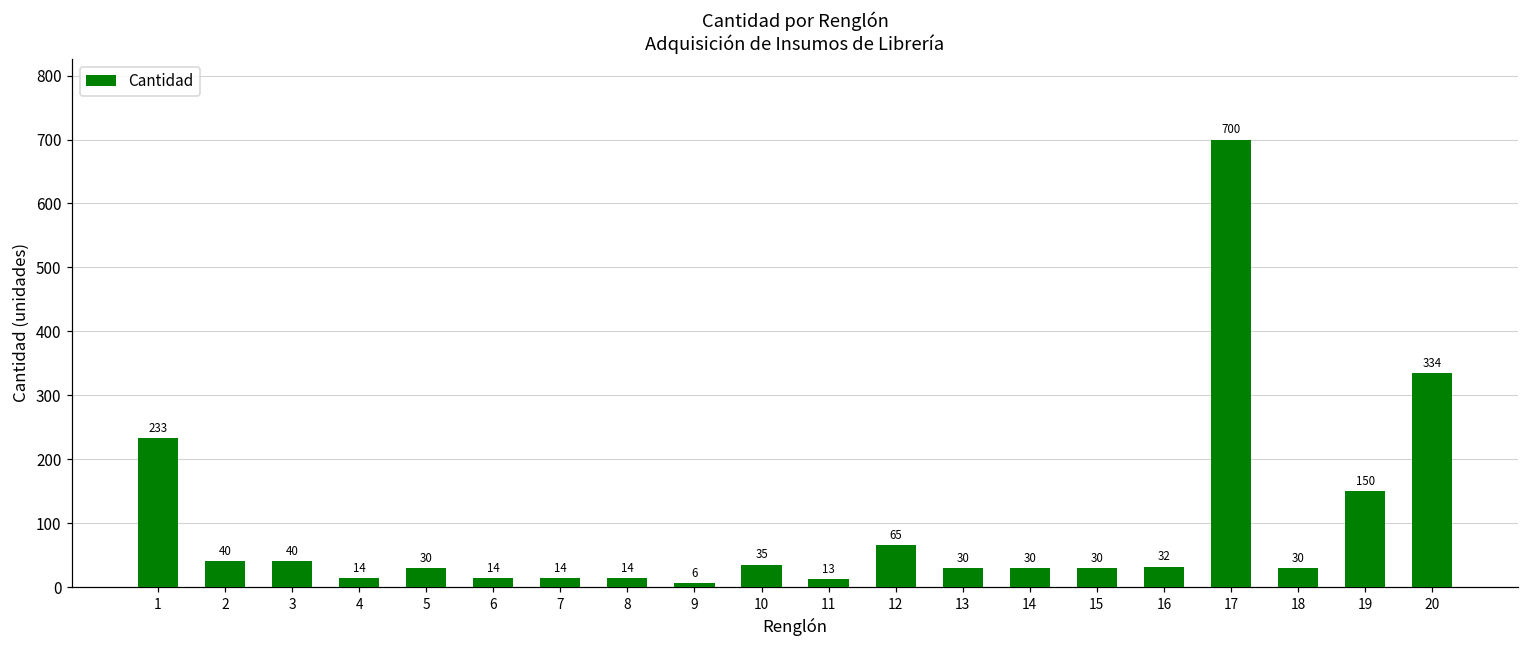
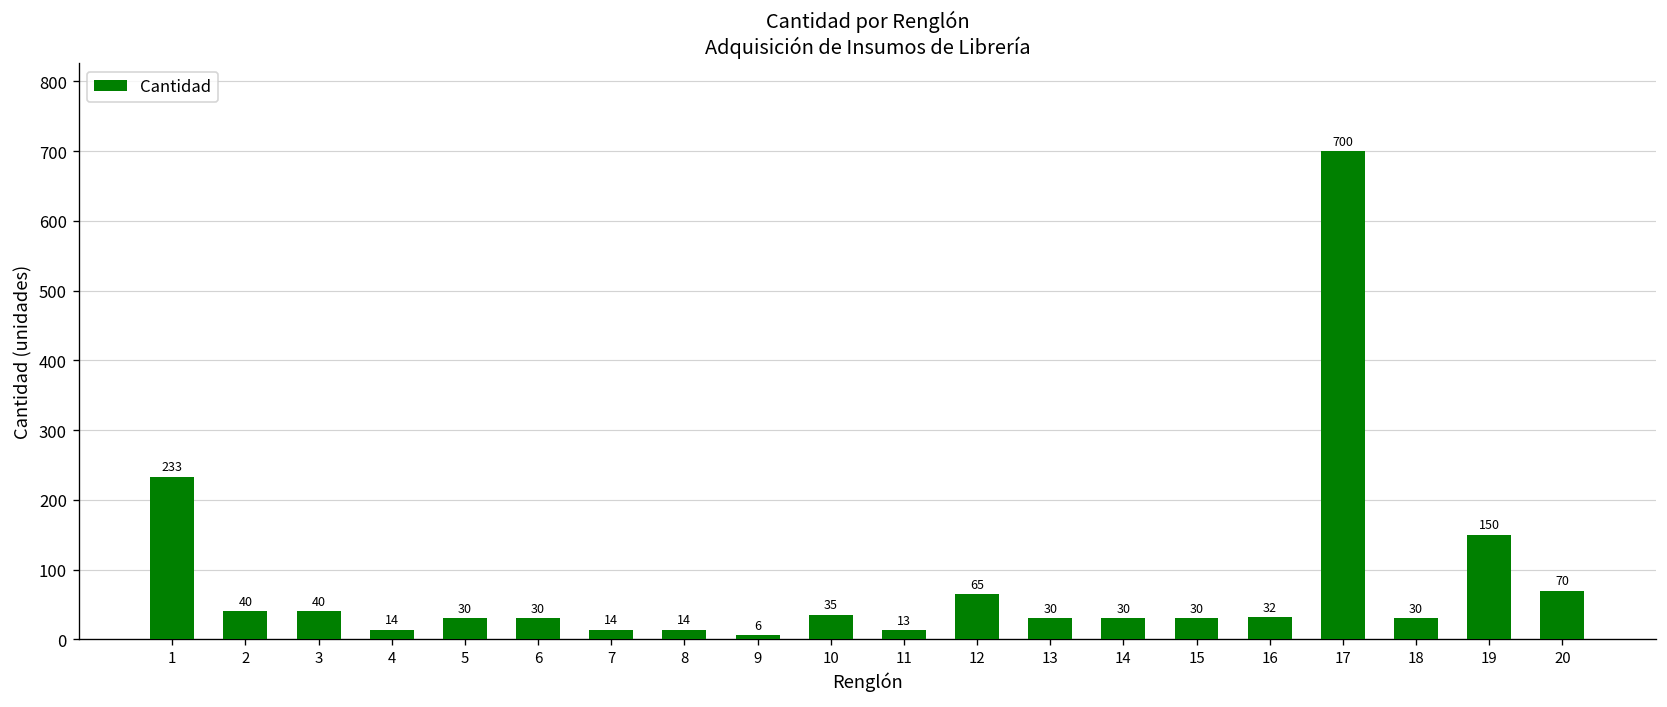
6: 14 -> 30
20: 334 -> 70
